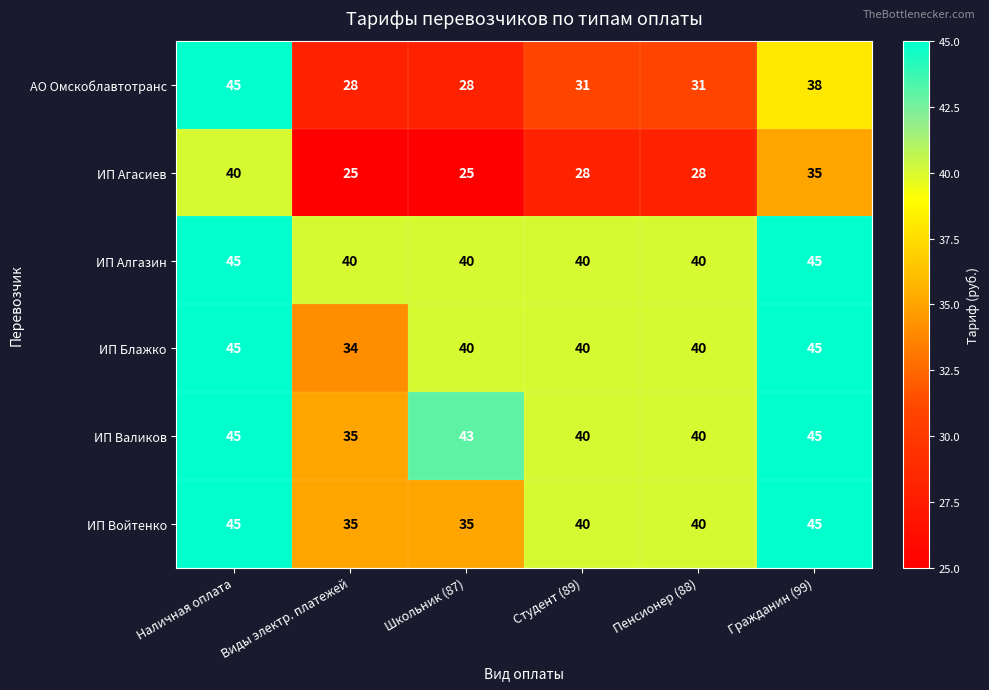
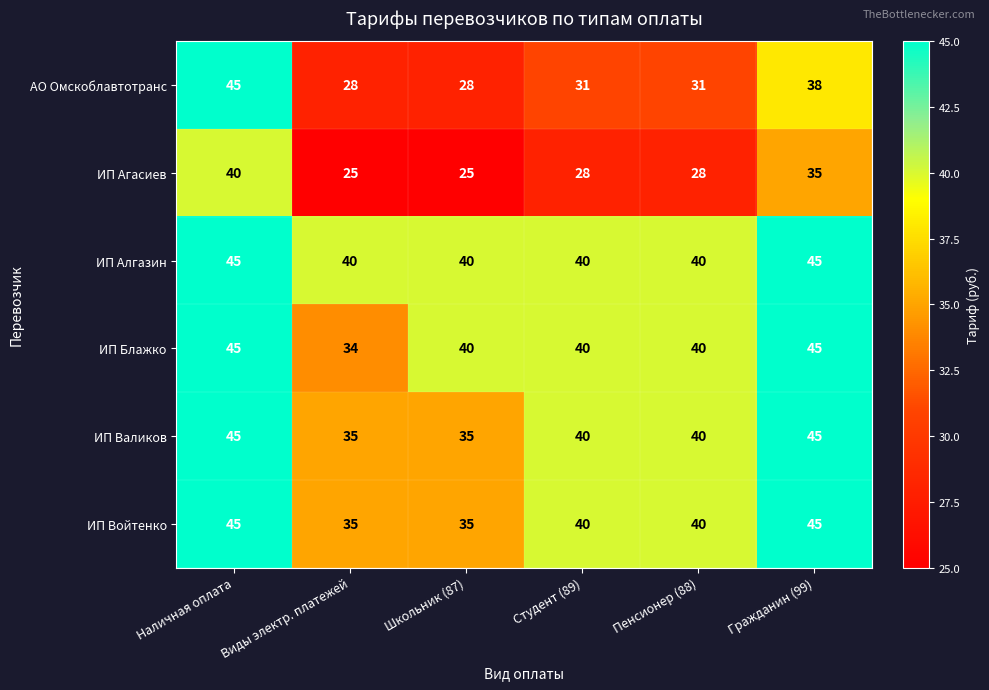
ИП Валиков, Школьник (87): 43 -> 35
